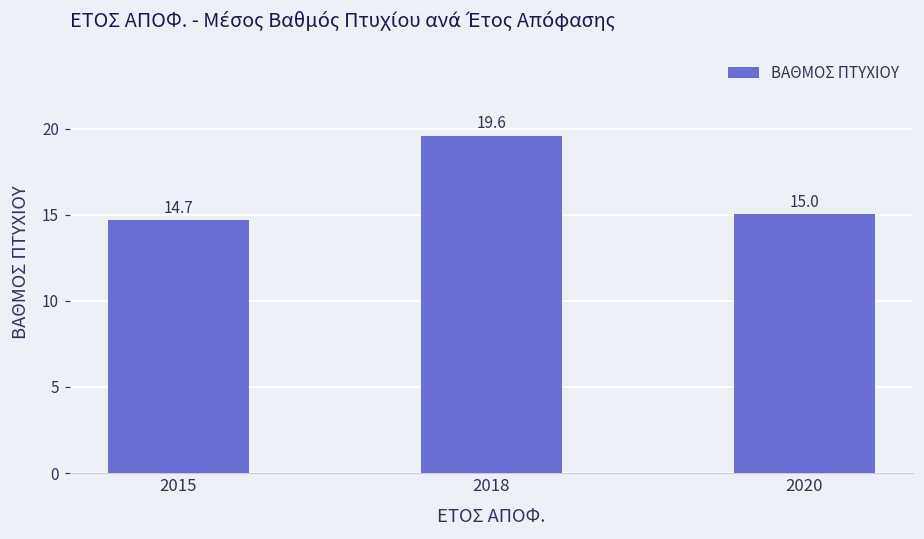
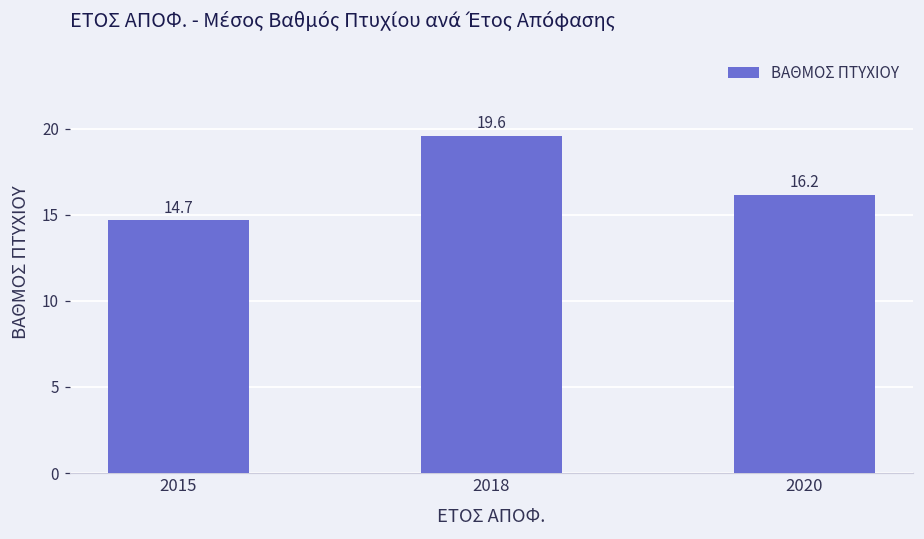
2020: 15.0 -> 16.2
